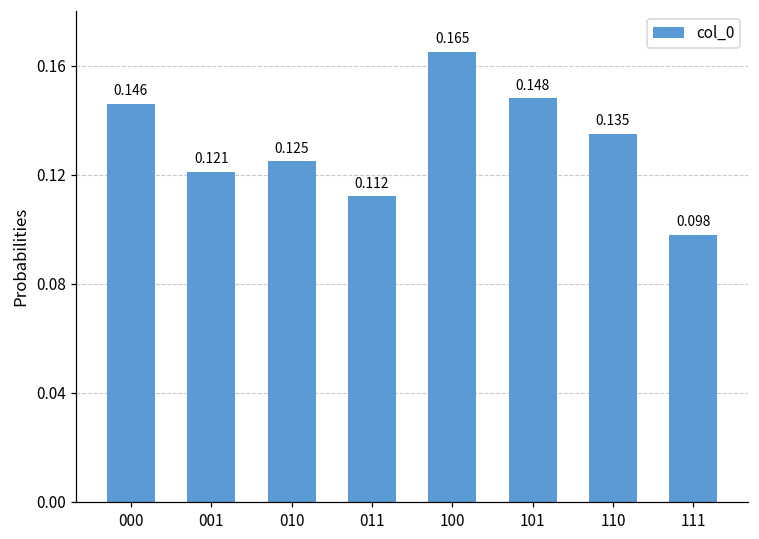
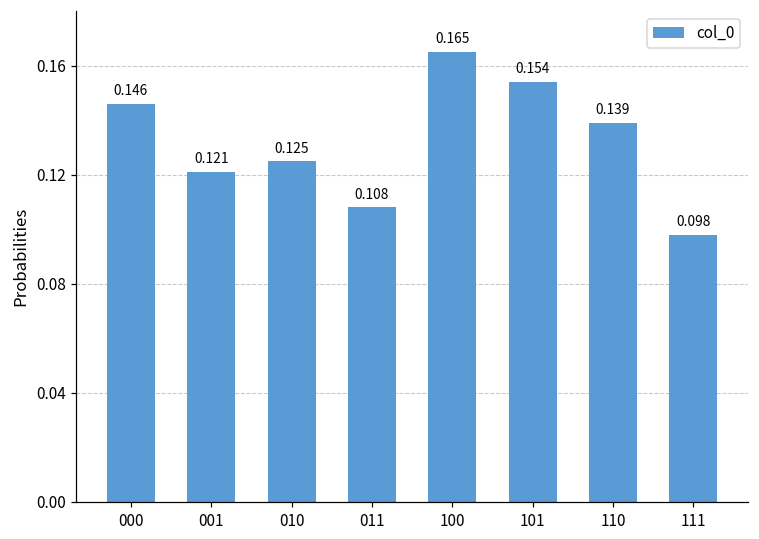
011: 0.112 -> 0.108
101: 0.148 -> 0.154
110: 0.135 -> 0.139
